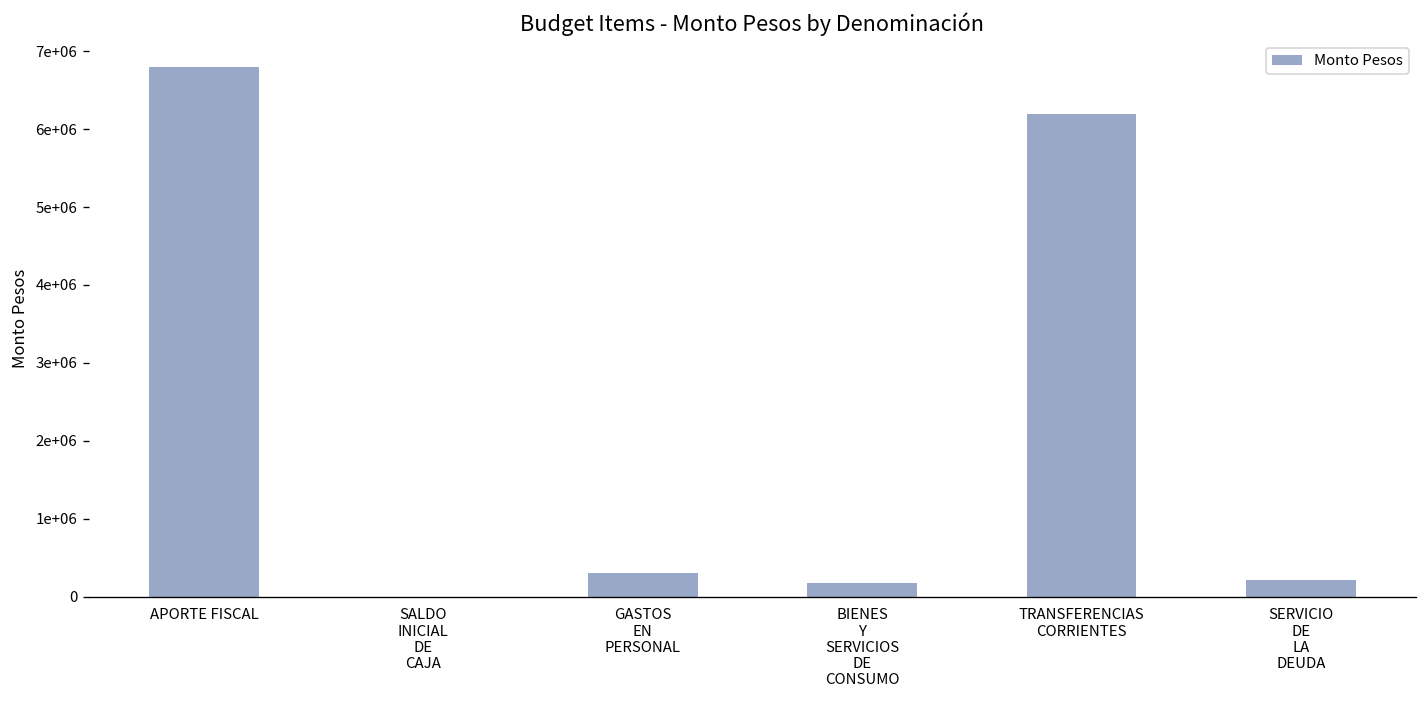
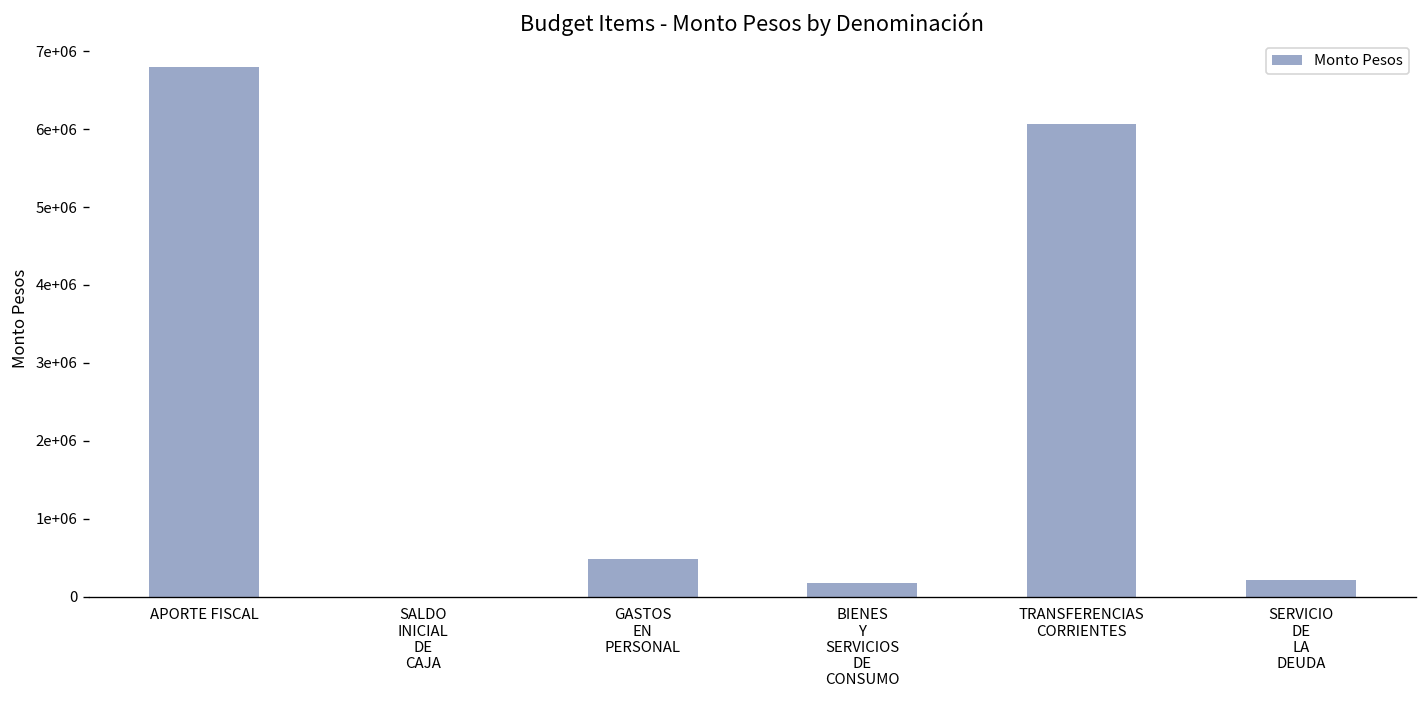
GASTOS EN PERSONAL: 300000 -> 500000
TRANSFERENCIAS CORRIENTES: 6200000 -> 6100000
